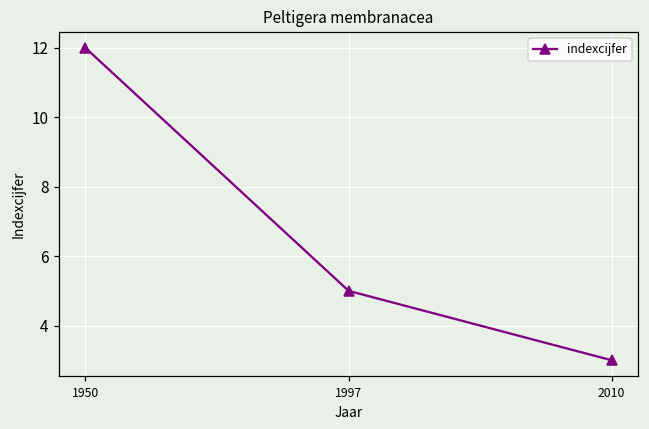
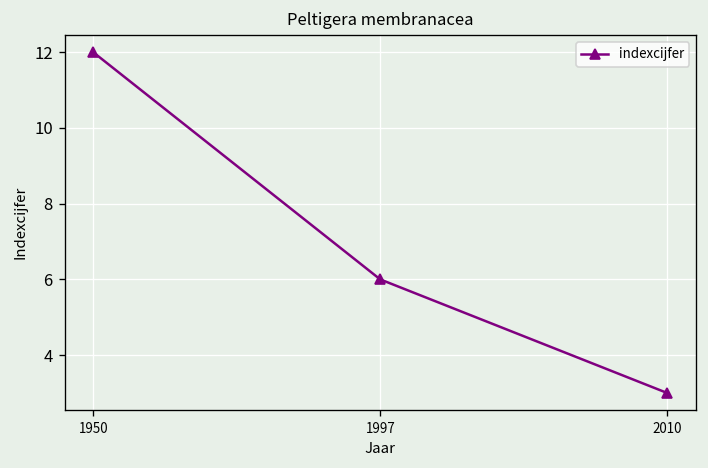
1997: 5 -> 6
